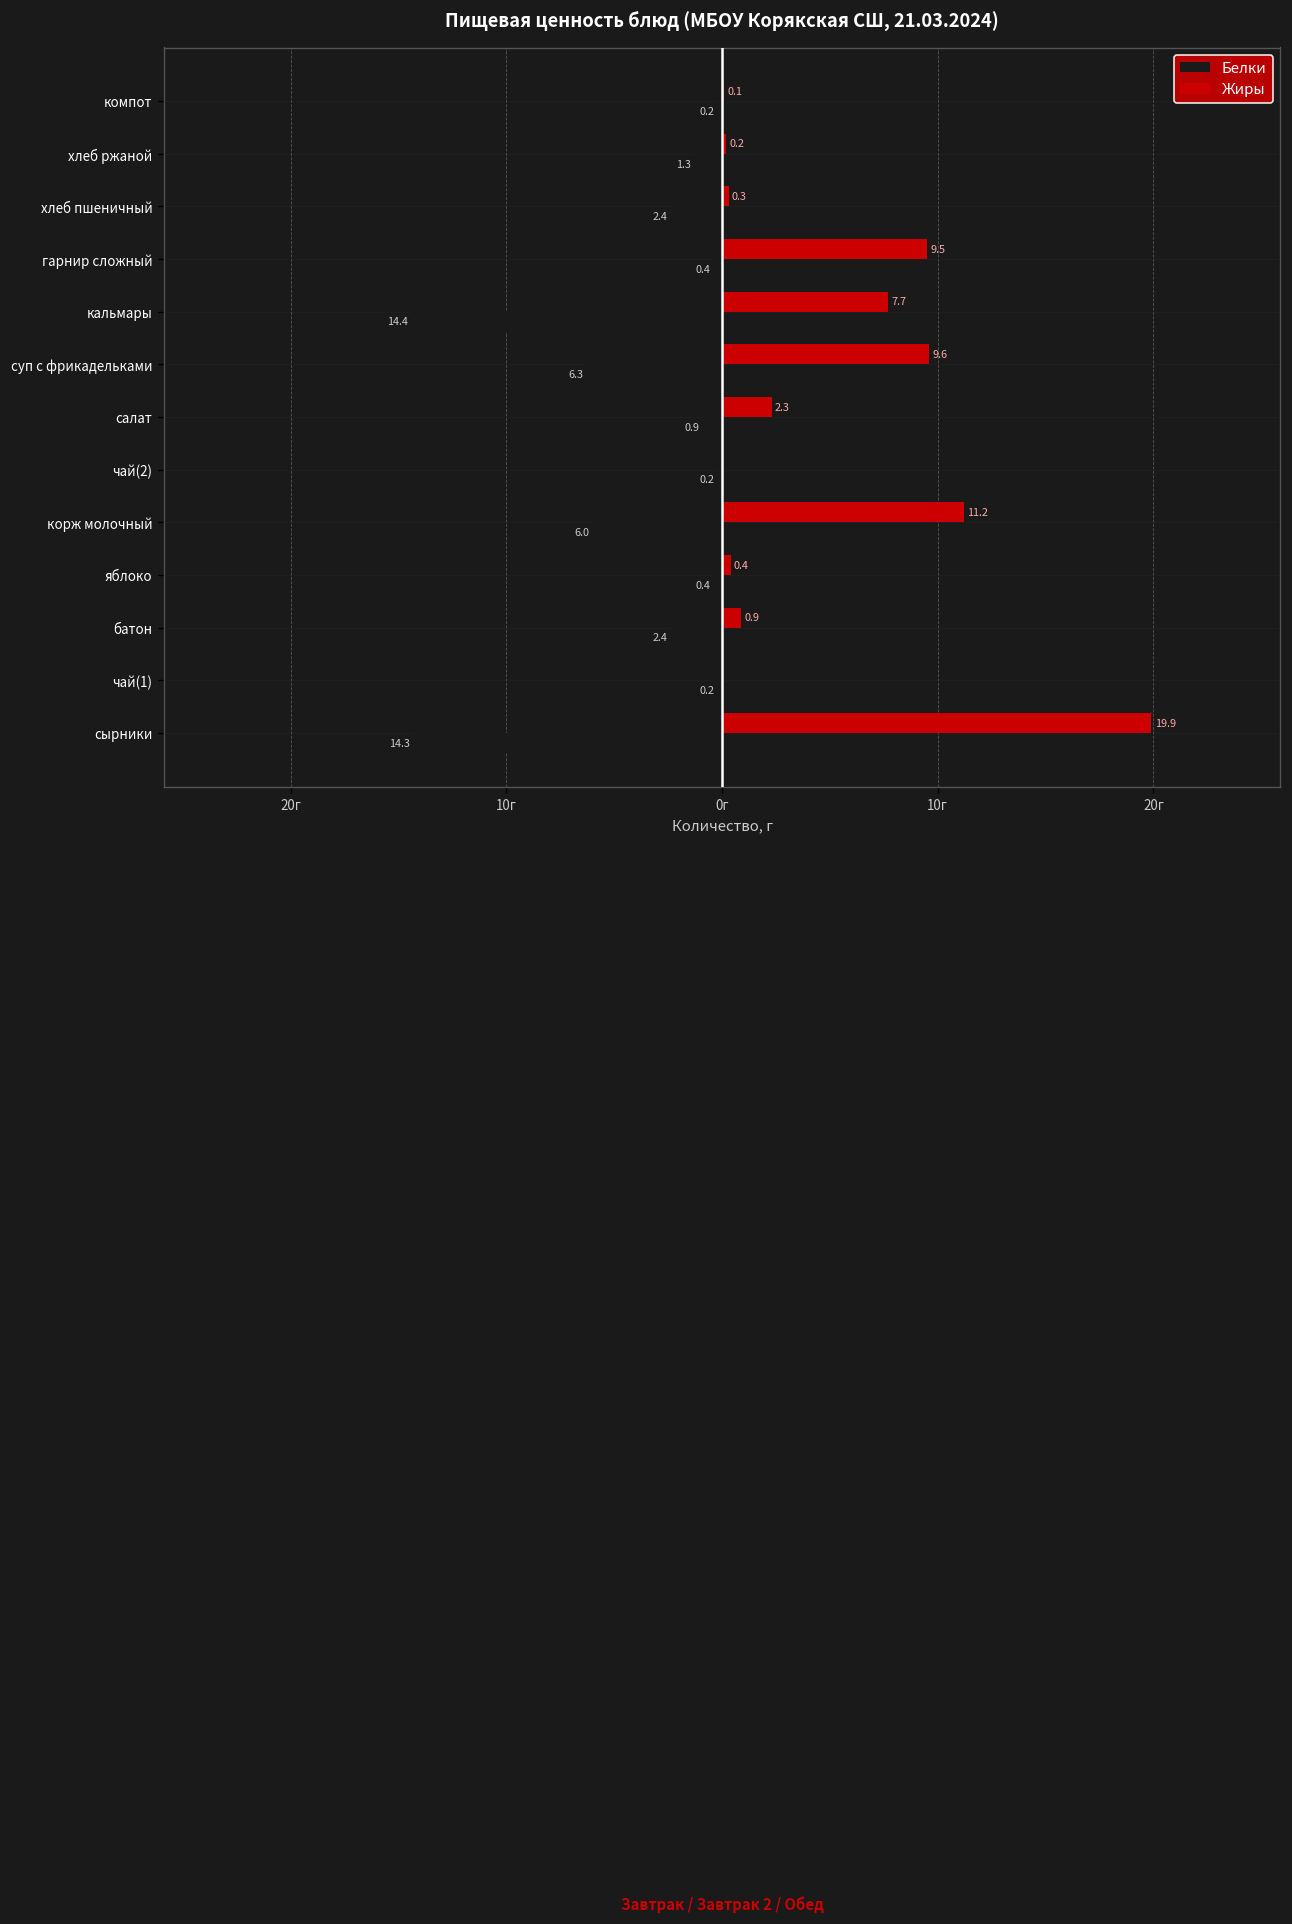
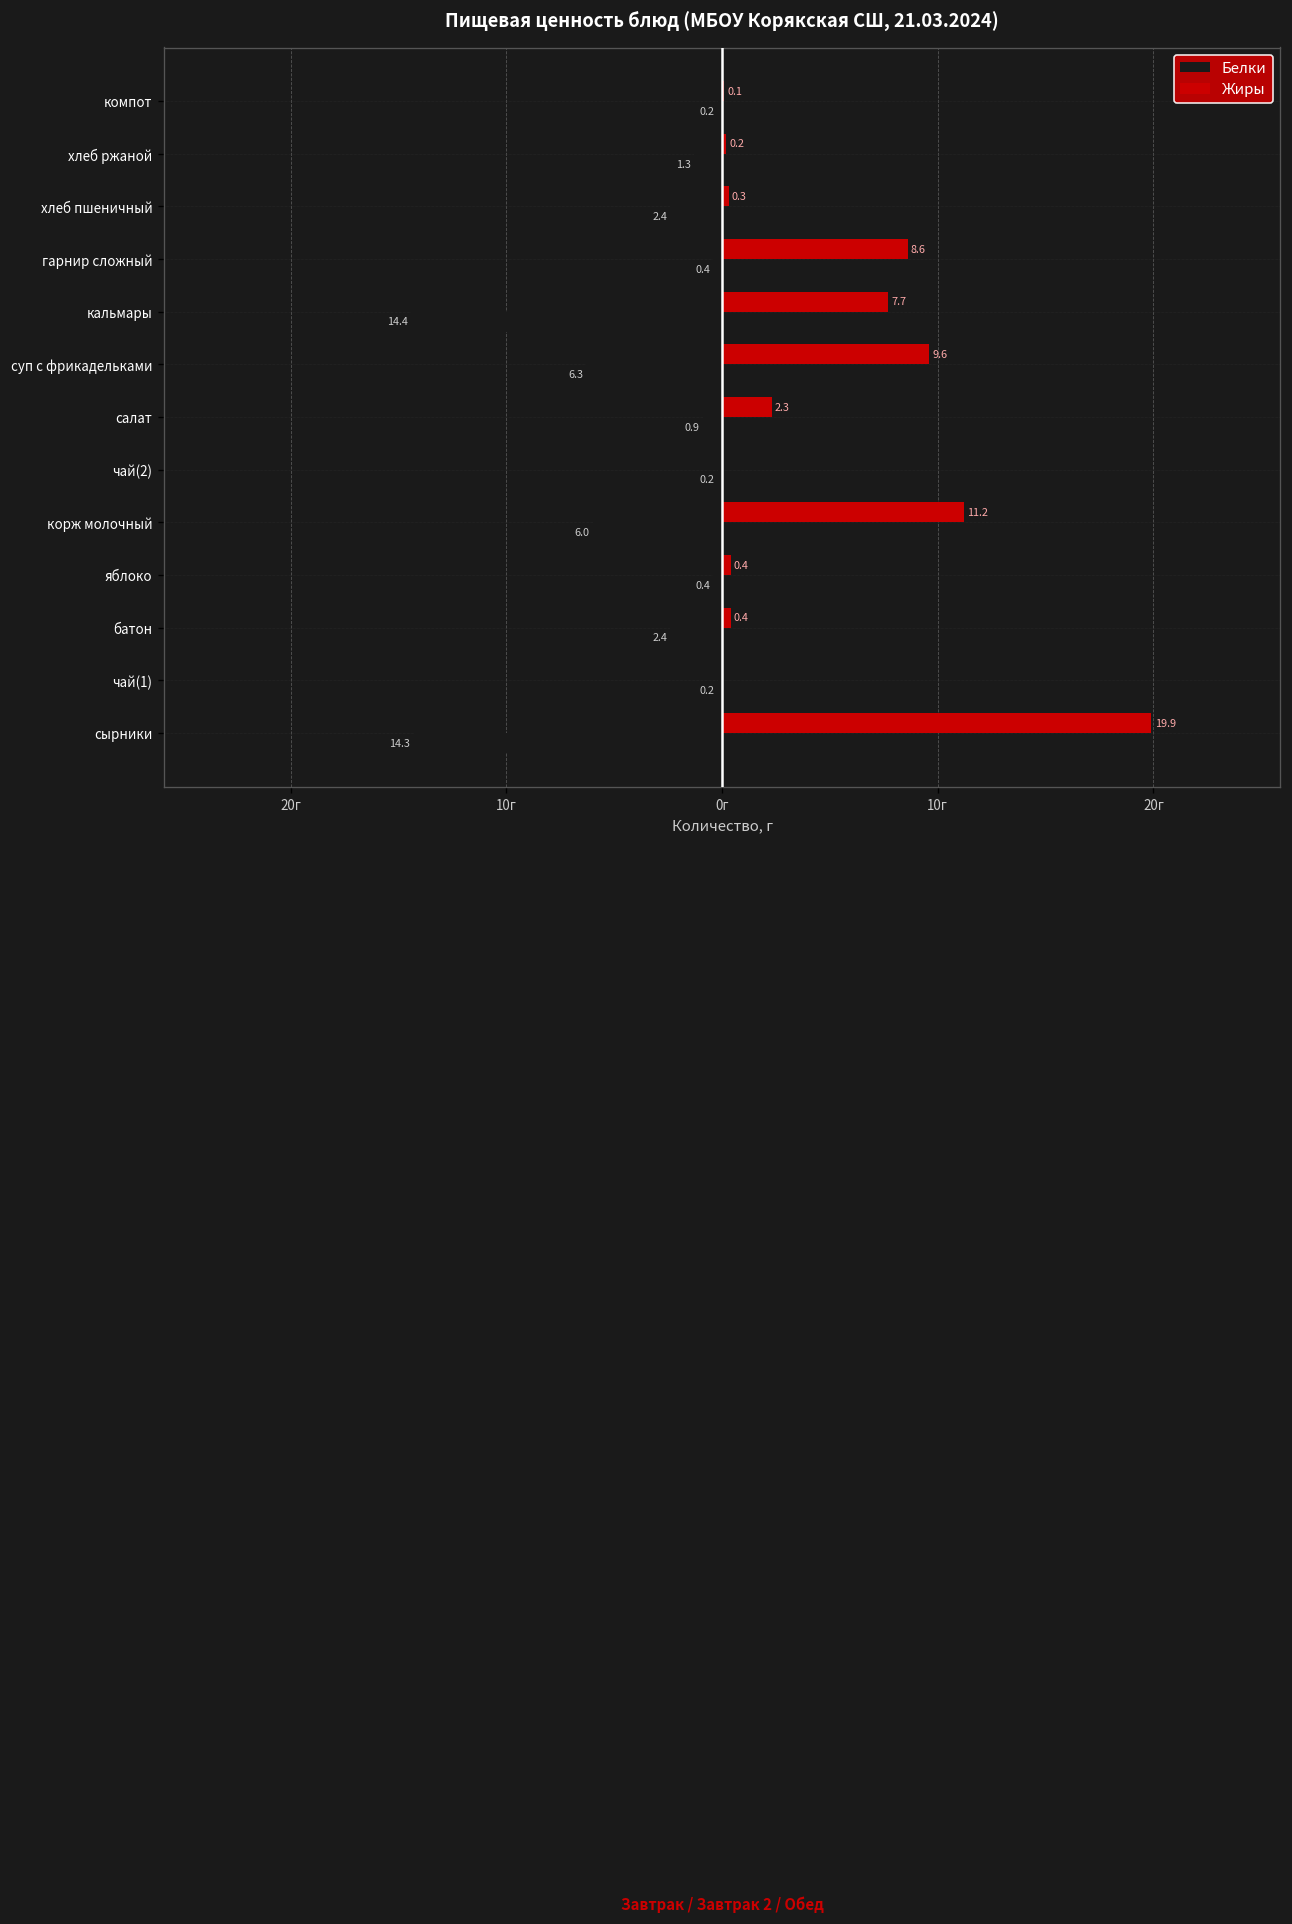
Жиры, гарнир сложный: 9.5 -> 8.6
Жиры, батон: 0.9 -> 0.4
